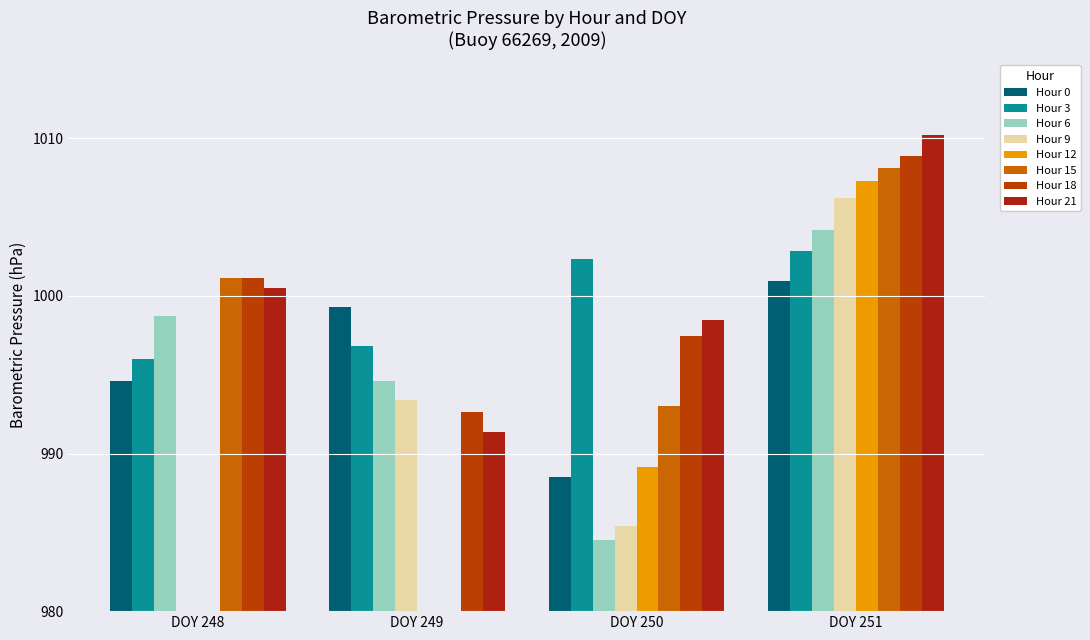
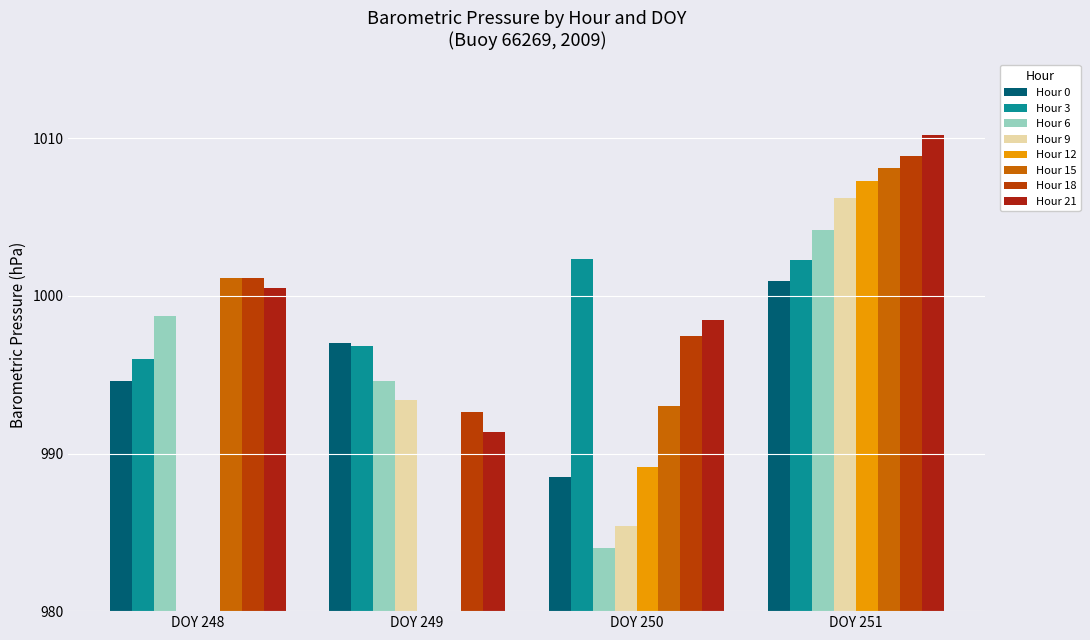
Hour 0, DOY 249: 999.3 -> 997.0
Hour 6, DOY 250: 984.5 -> 984.0
Hour 3, DOY 251: 1002.8 -> 1002.3
